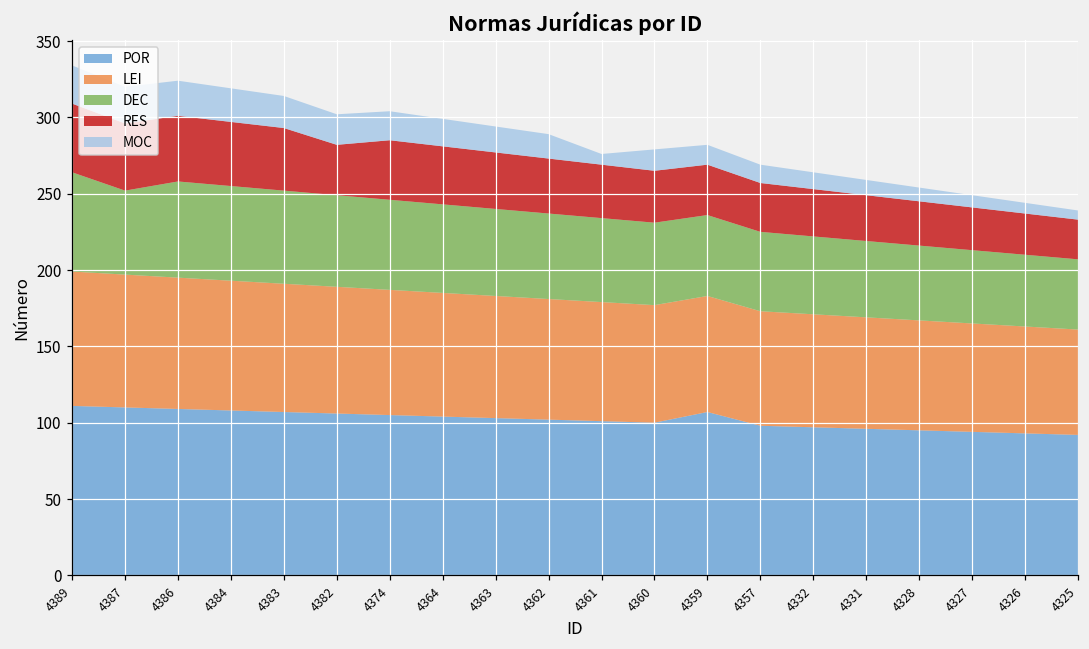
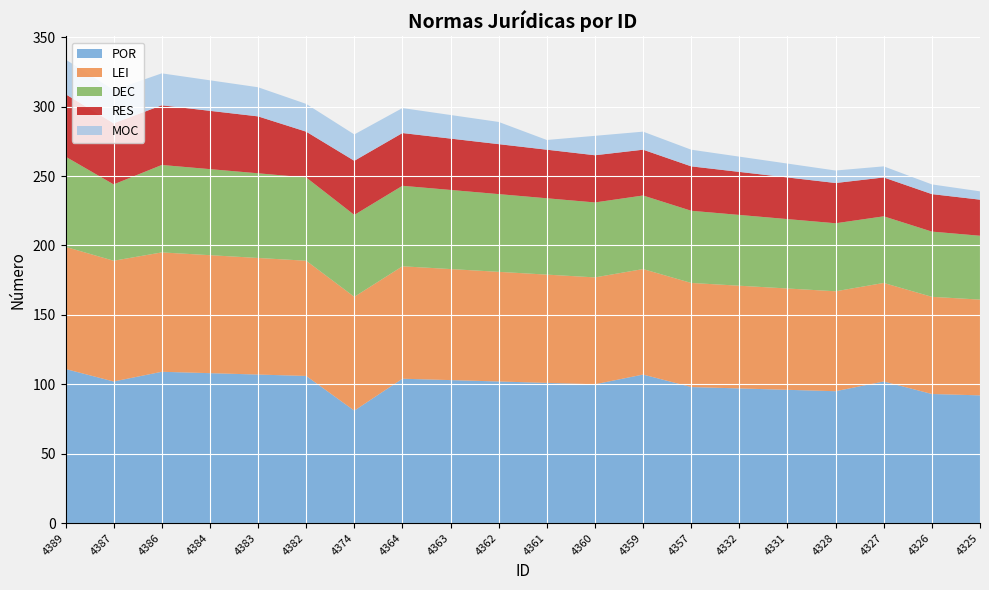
POR, 4387: 110 -> 102
POR, 4374: 105 -> 81
POR, 4327: 94 -> 102
